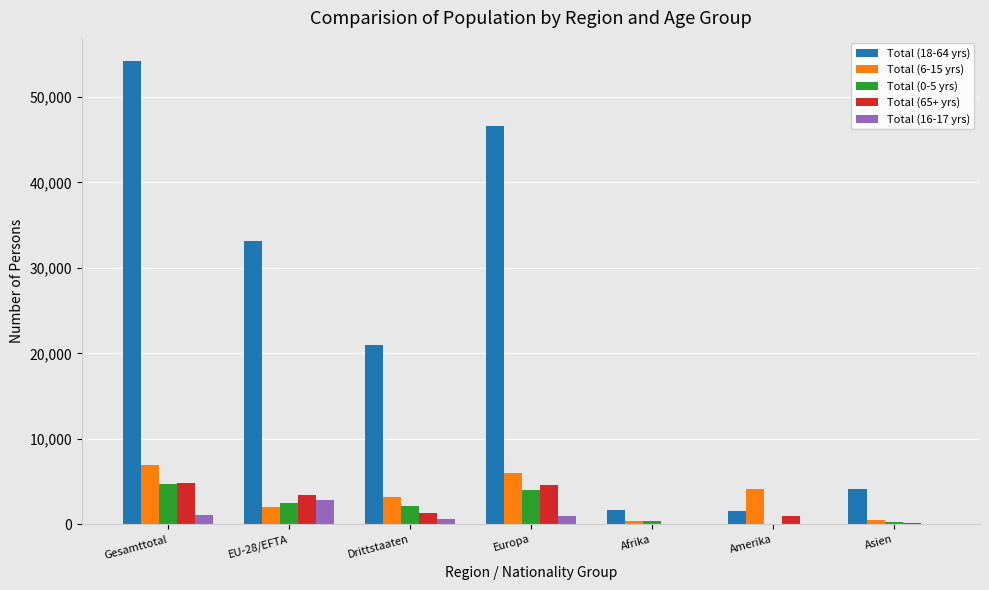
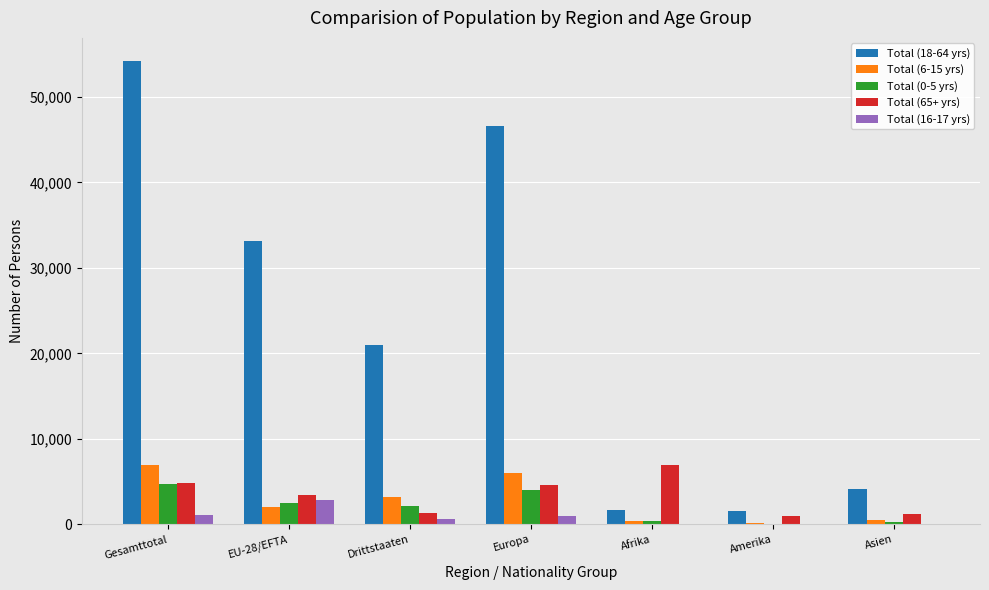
Total (65+ yrs), Afrika: 0 -> 7,000
Total (6-15 yrs), Amerika: 4,000 -> 0
Total (65+ yrs), Asien: 0 -> 1,000
